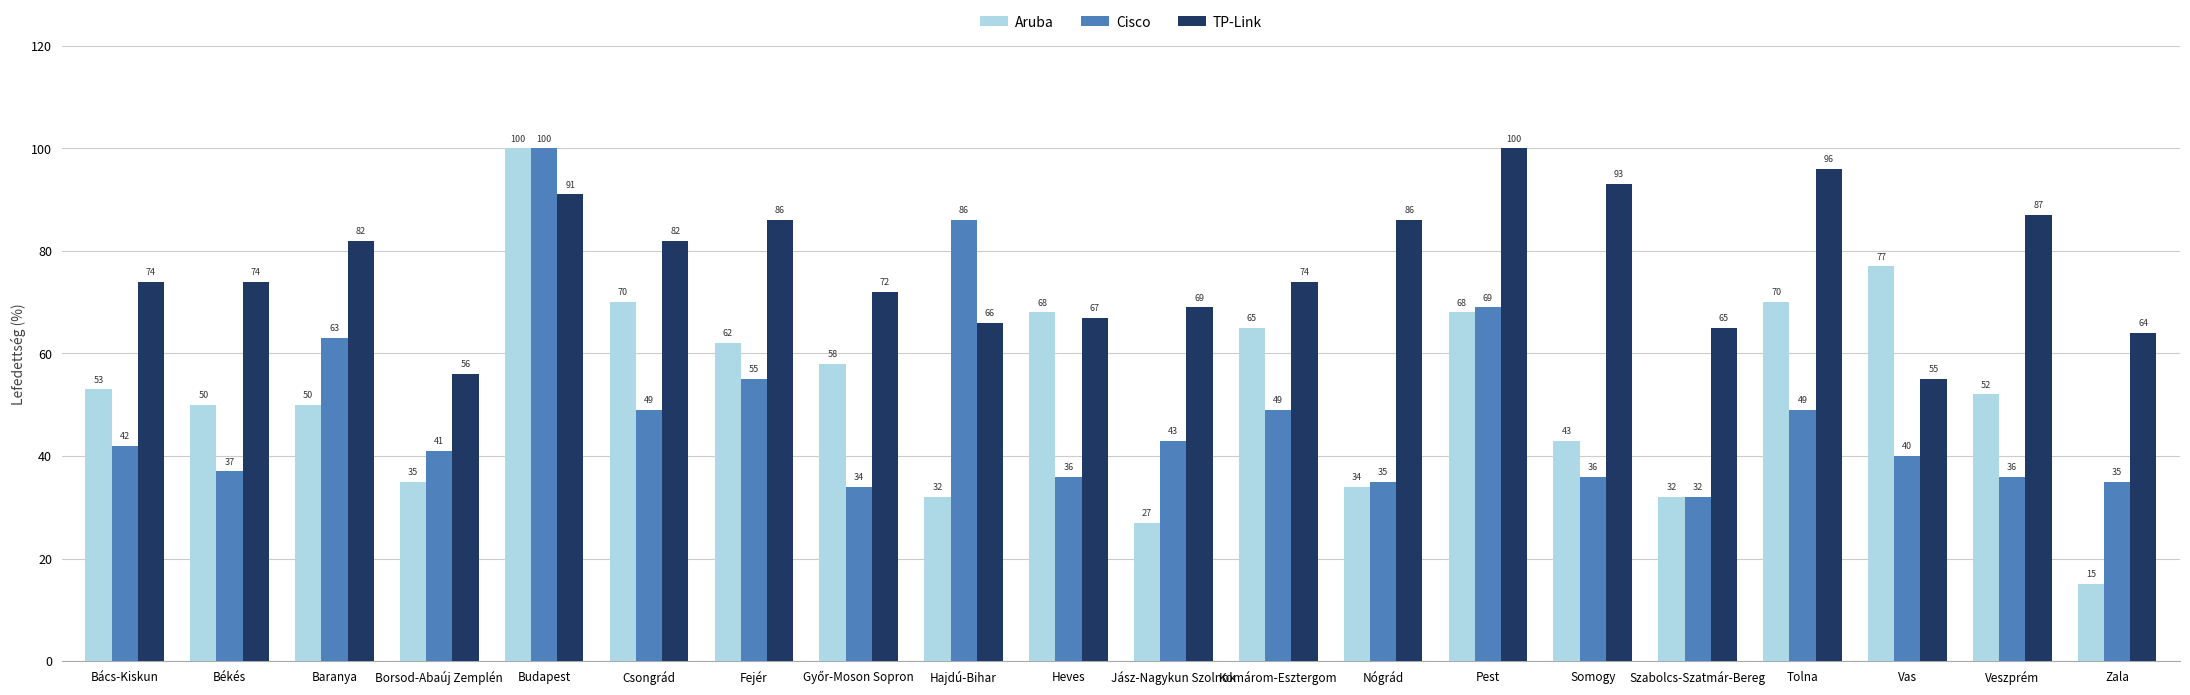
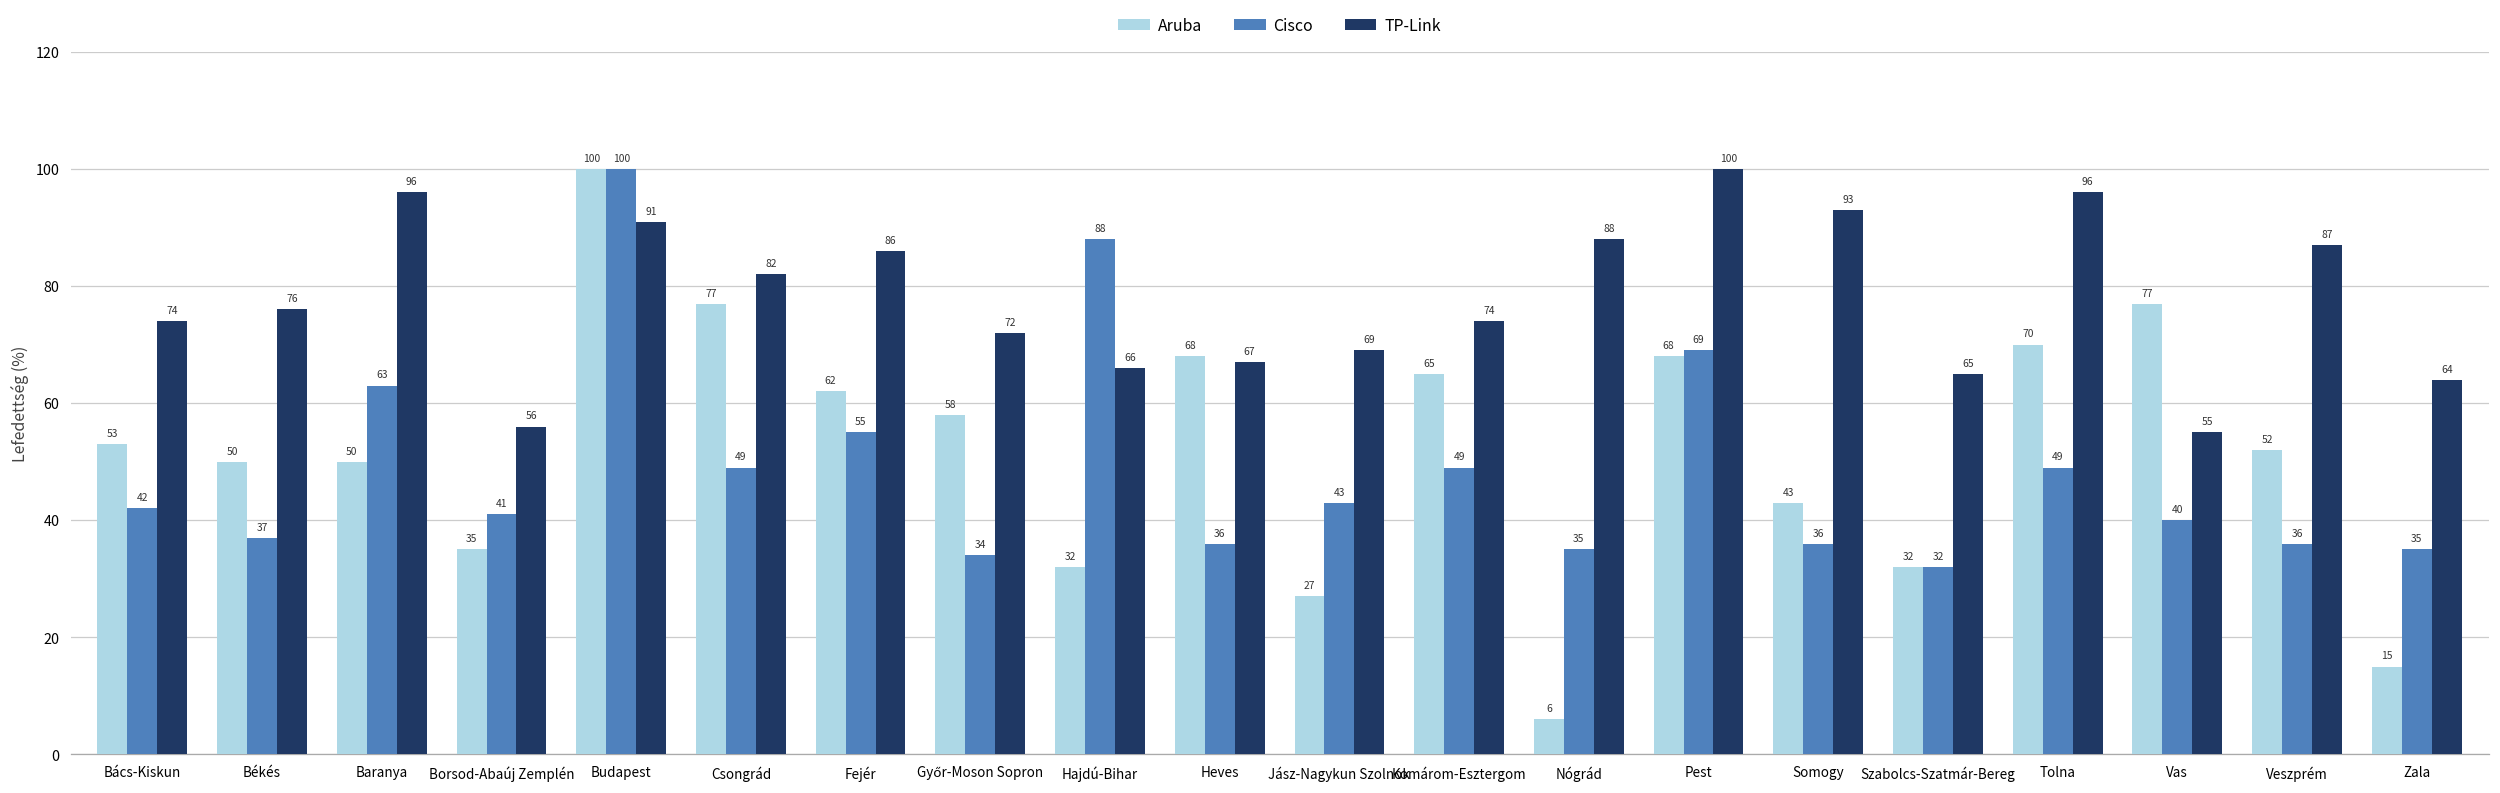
TP-Link, Békés: 74 -> 76
TP-Link, Baranya: 82 -> 96
Aruba, Csongrád: 70 -> 77
Cisco, Hajdú-Bihar: 86 -> 88
Aruba, Nógrád: 34 -> 6
TP-Link, Nógrád: 86 -> 88
